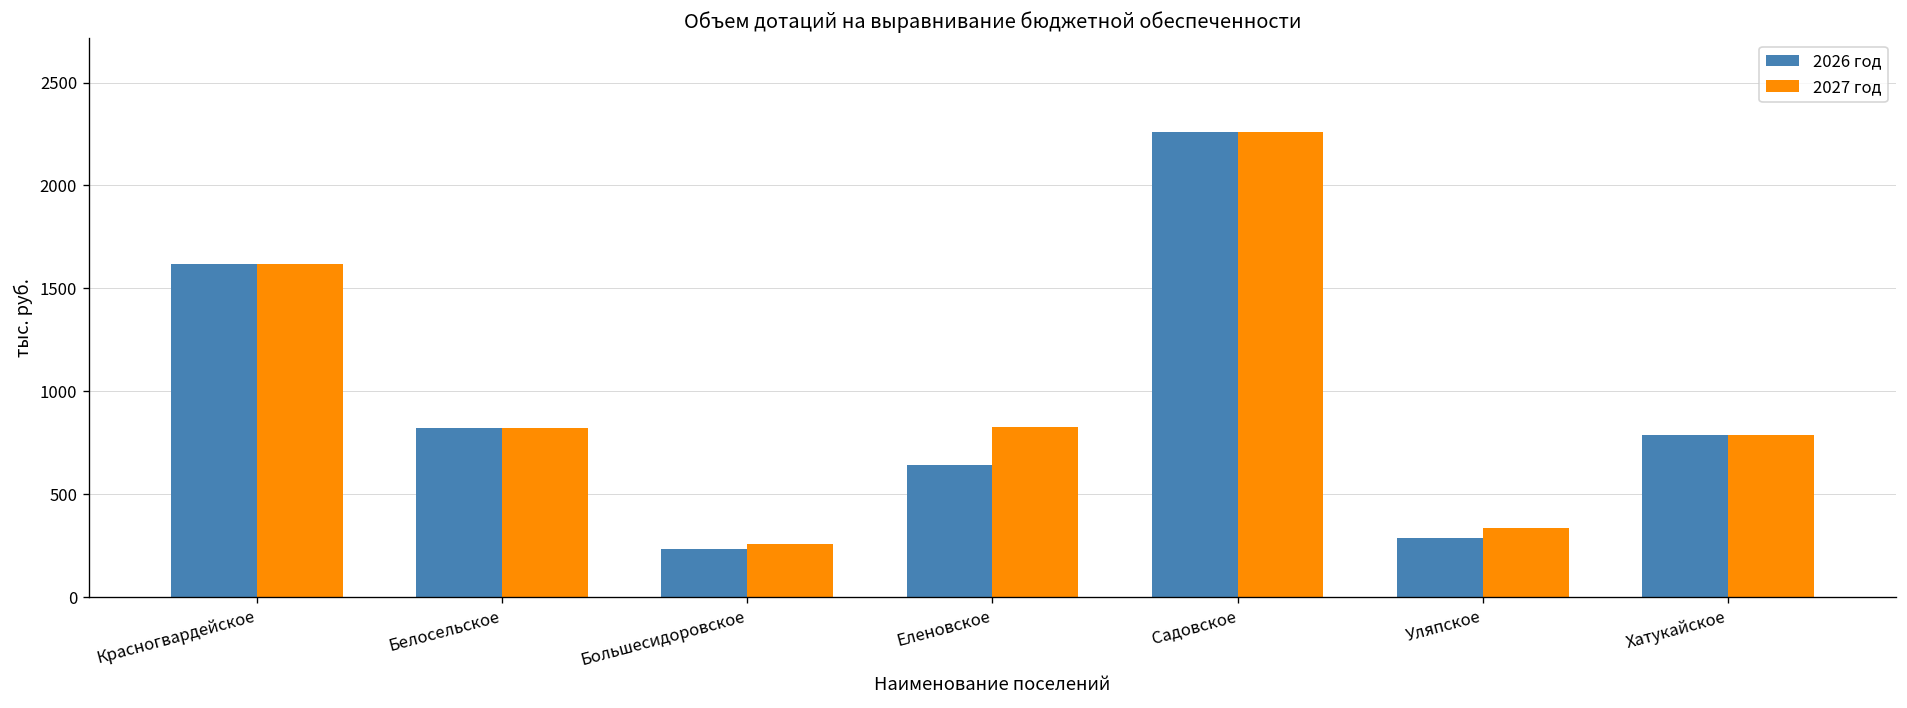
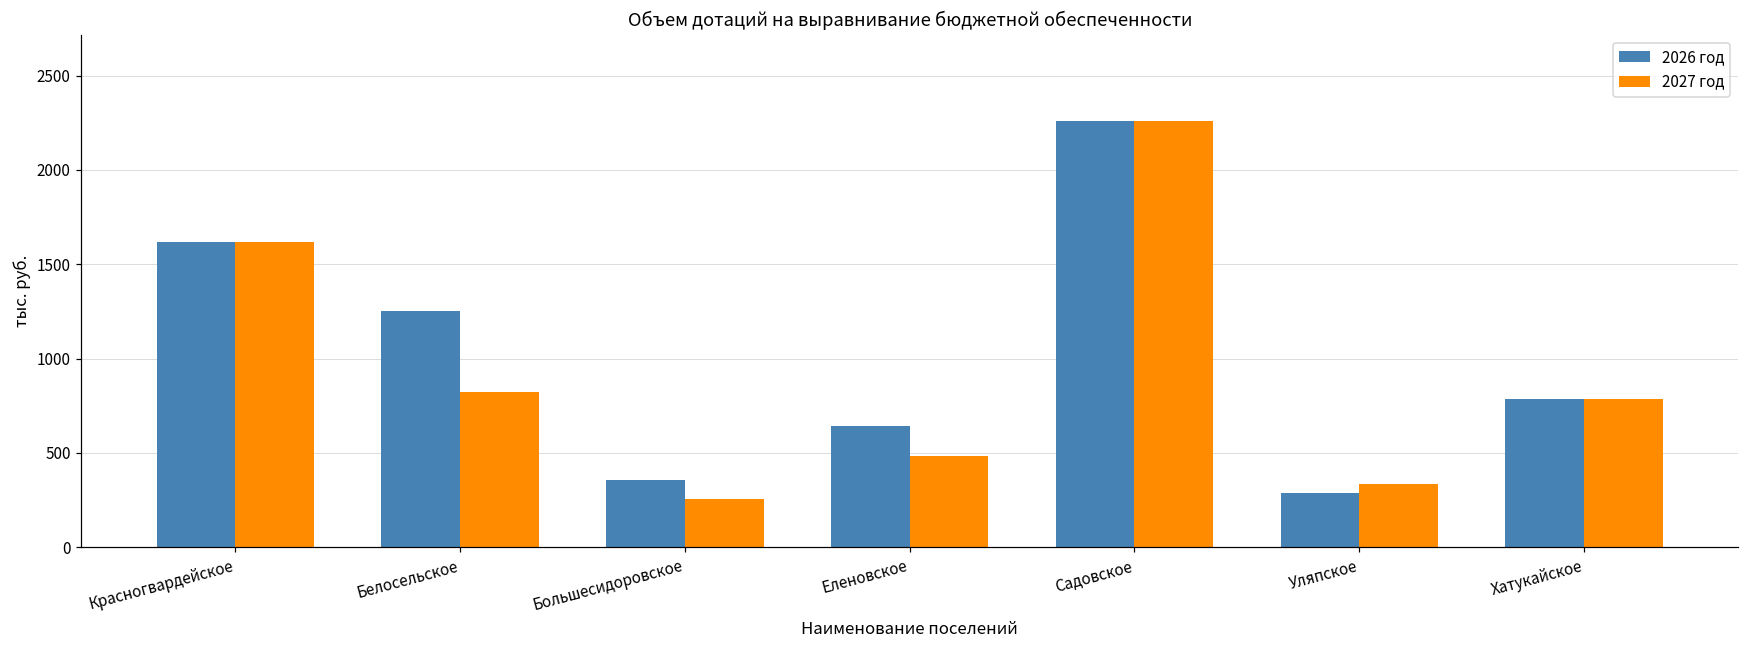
2026 год, Белосельское: 820 -> 1250
2026 год, Большесидоровское: 240 -> 350
2027 год, Еленовское: 820 -> 480
